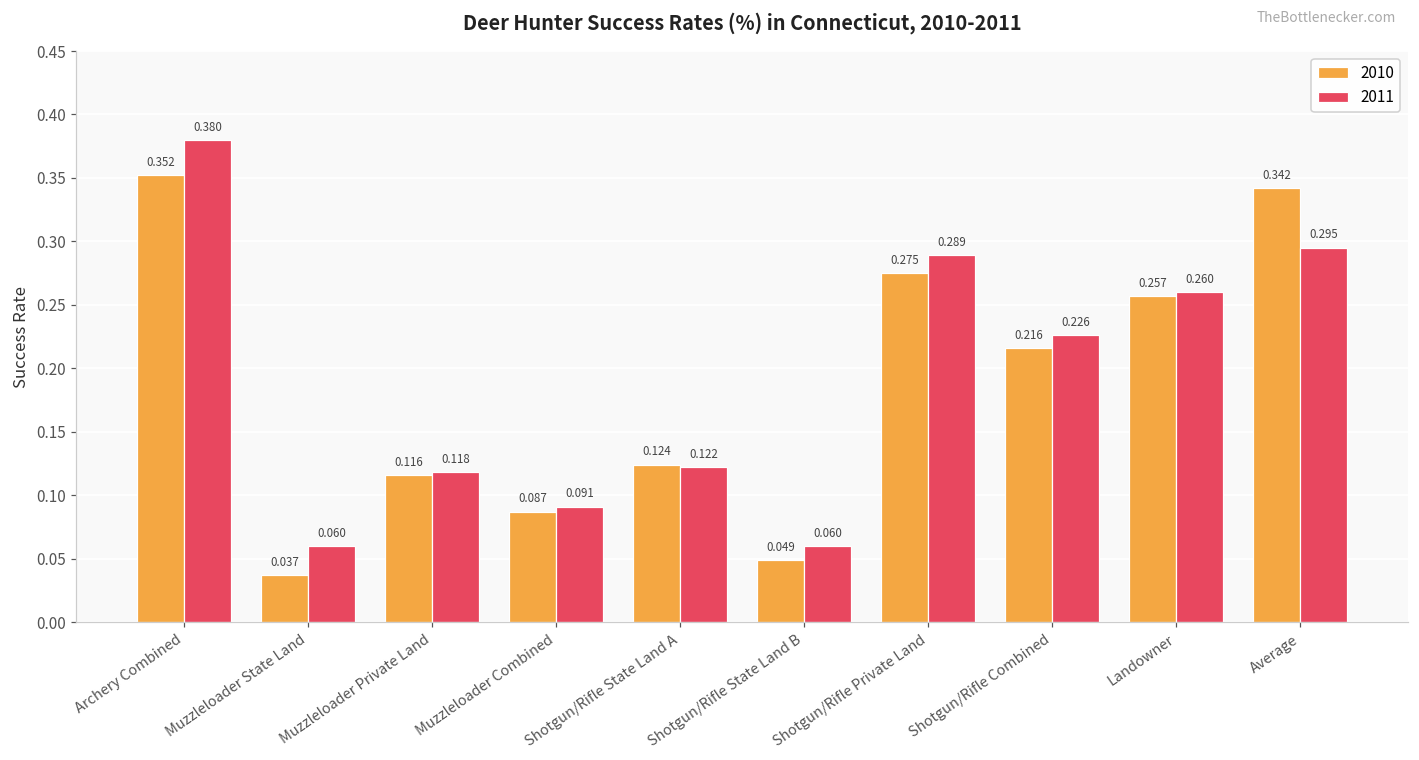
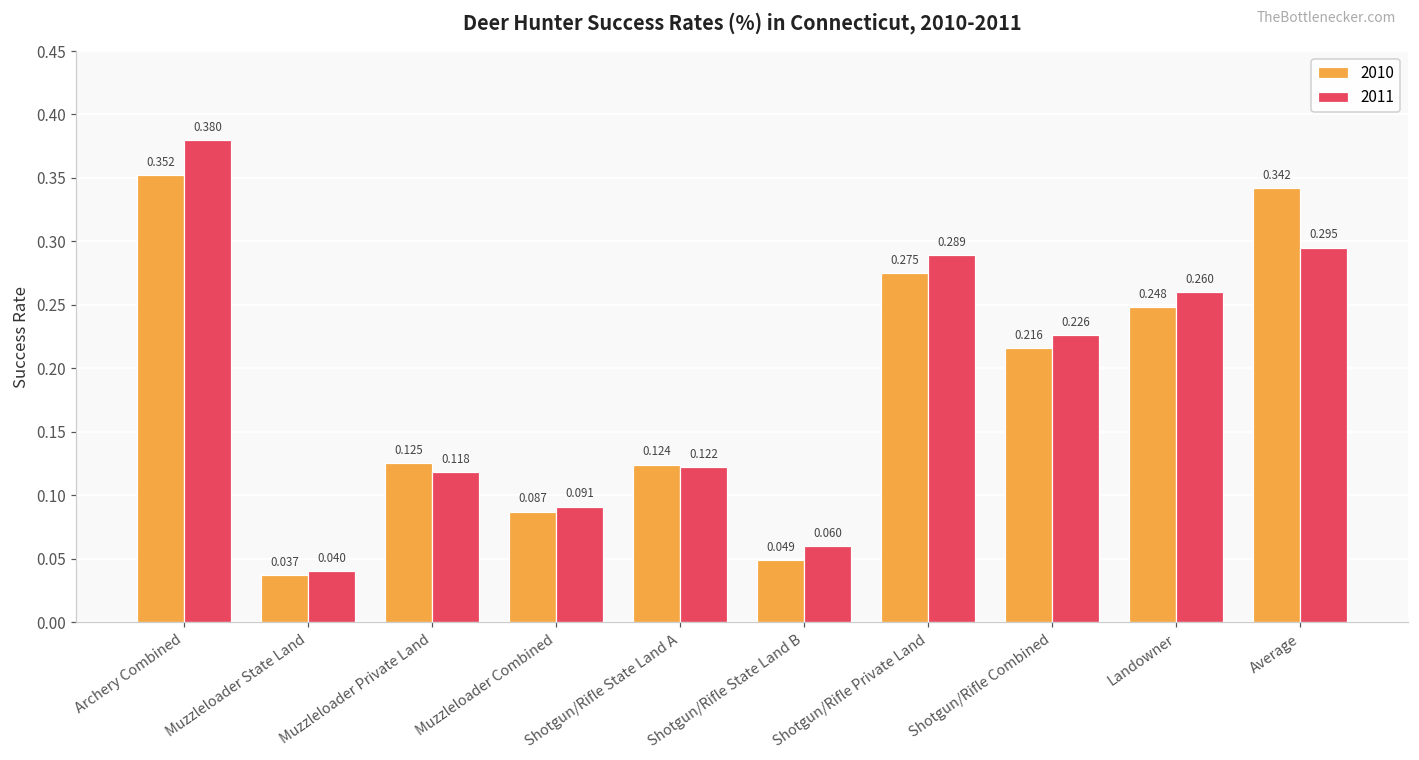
2011, Muzzleloader State Land: 0.060 -> 0.040
2010, Muzzleloader Private Land: 0.116 -> 0.125
2010, Landowner: 0.257 -> 0.248
